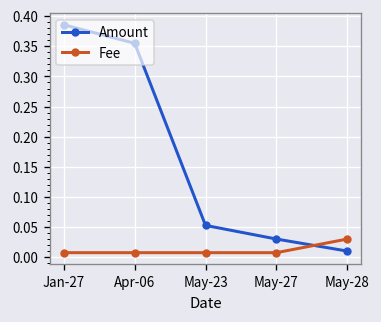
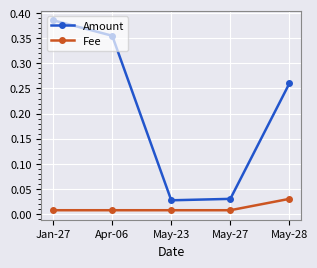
Amount, May-23: 0.05 -> 0.03
Amount, May-28: 0.01 -> 0.26
